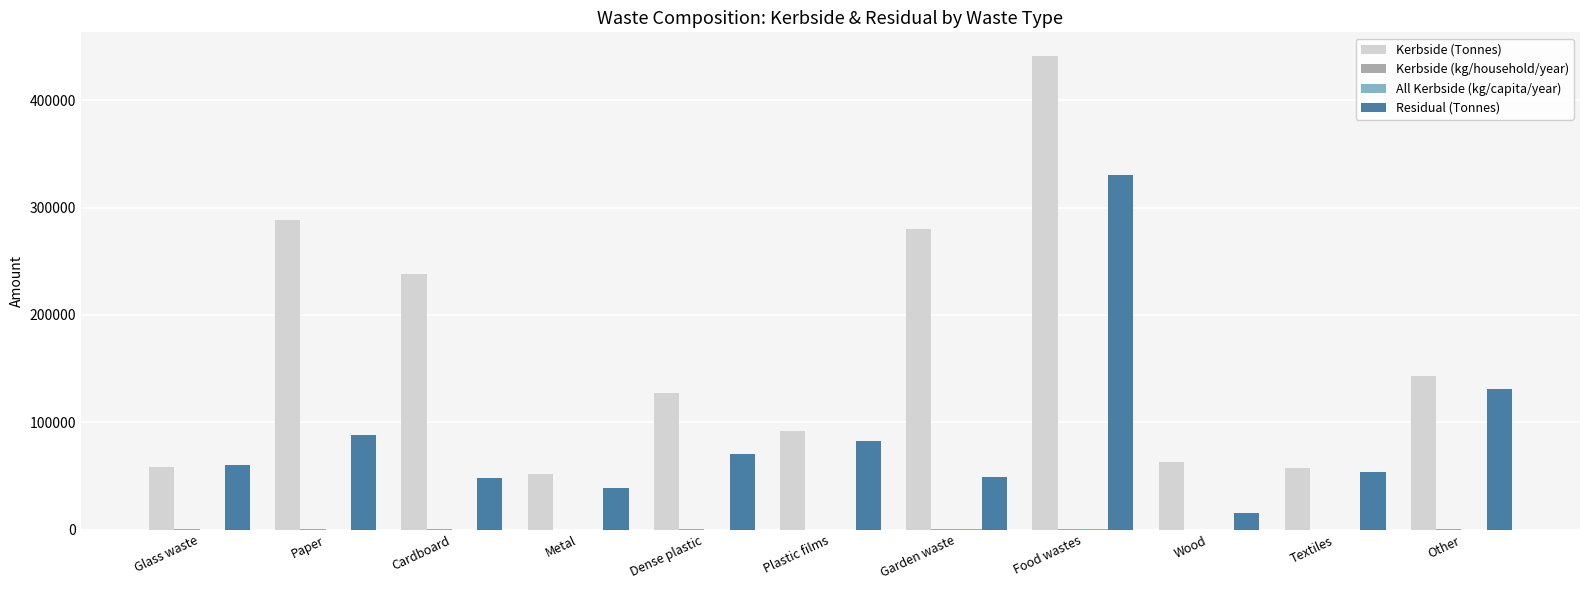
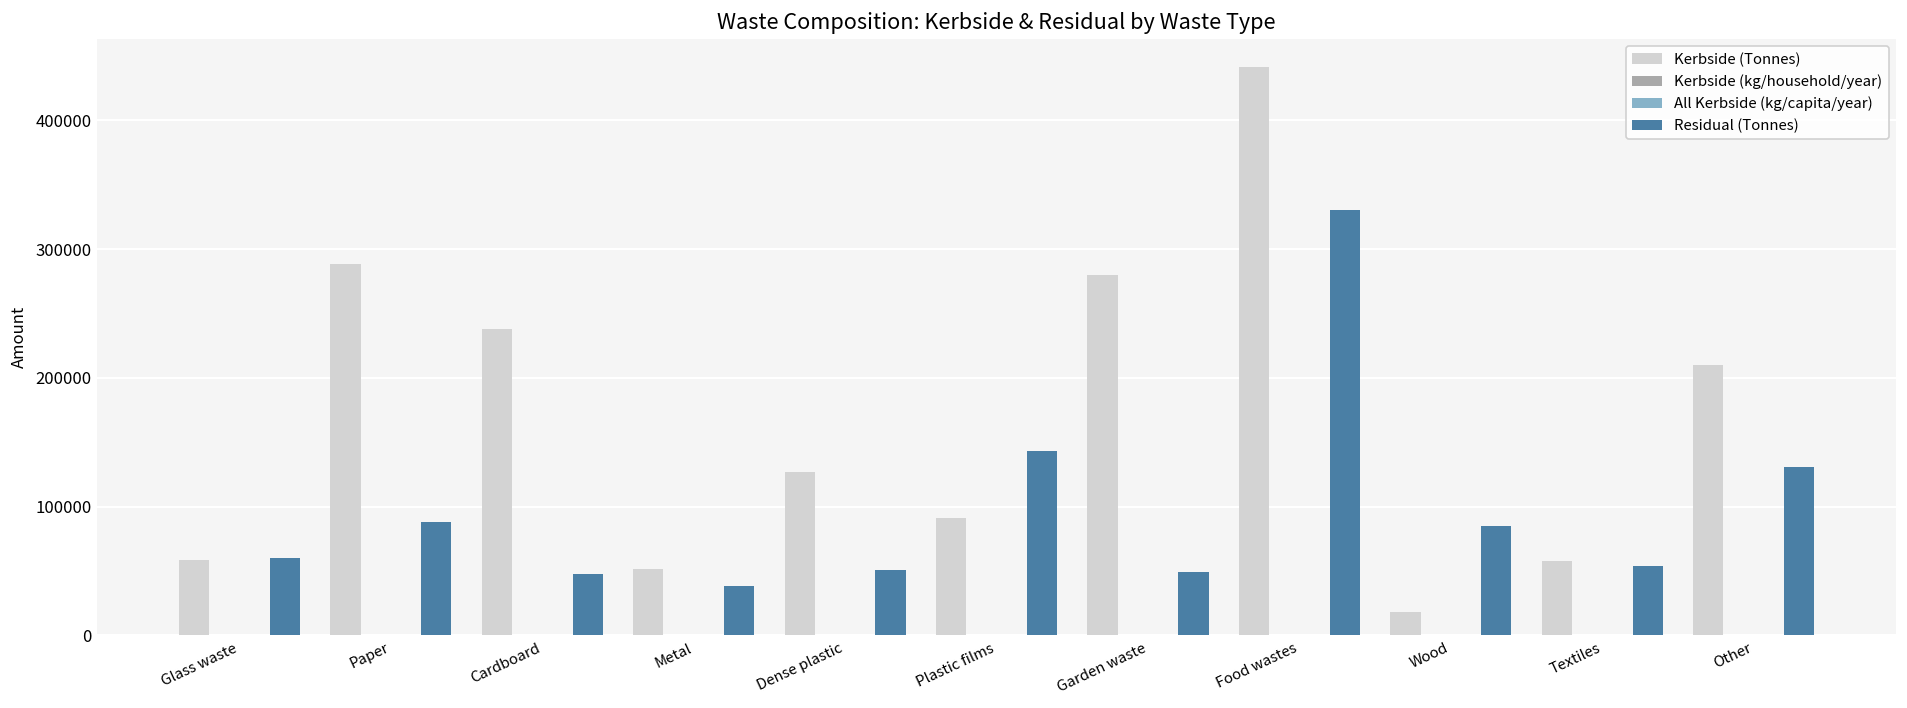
Residual (Tonnes), Dense plastic: 70000 -> 51000
Residual (Tonnes), Plastic films: 82000 -> 143000
Kerbside (Tonnes), Wood: 63000 -> 18000
Residual (Tonnes), Wood: 16000 -> 85000
Kerbside (Tonnes), Other: 143000 -> 210000
